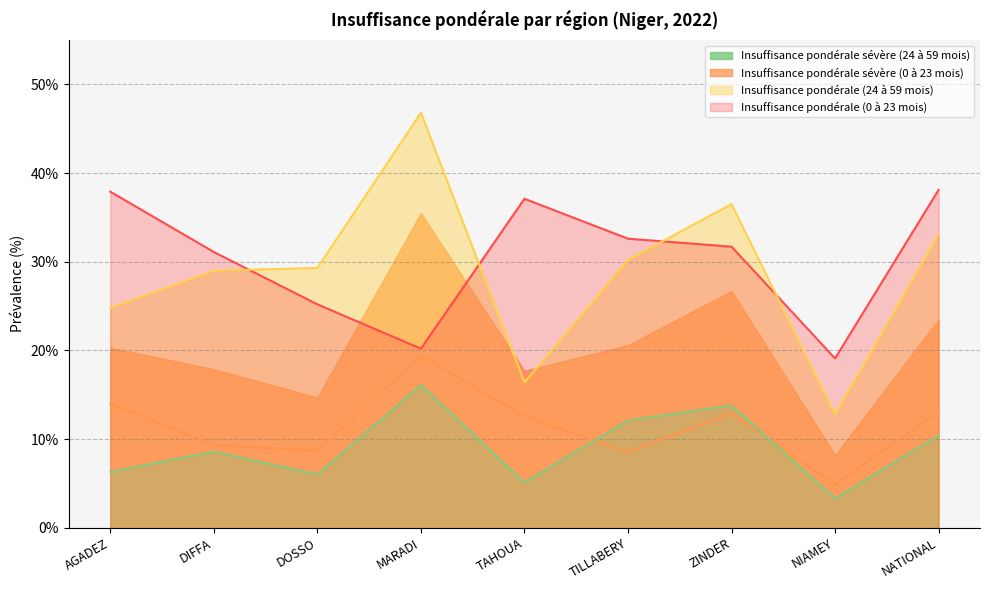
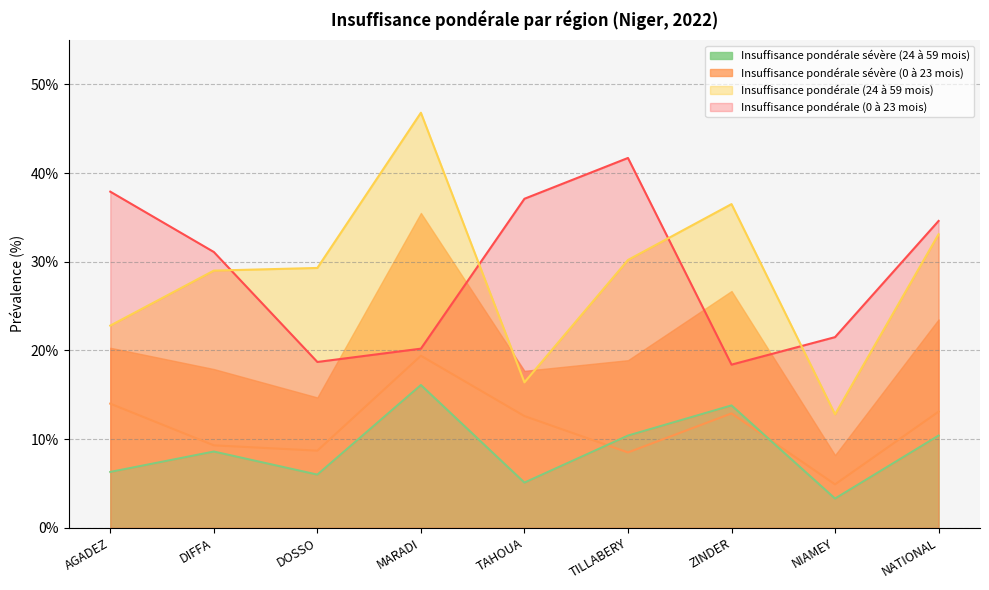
Insuffisance pondérale (24 à 59 mois), AGADEZ: 25% -> 23%
Insuffisance pondérale (0 à 23 mois), DOSSO: 25% -> 19%
Insuffisance pondérale sévère (24 à 59 mois), TILLABERY: 12% -> 10%
Insuffisance pondérale (0 à 23 mois), TILLABERY: 33% -> 42%
Insuffisance pondérale (0 à 23 mois), ZINDER: 32% -> 18%
Insuffisance pondérale (0 à 23 mois), NIAMEY: 19% -> 22%
Insuffisance pondérale (0 à 23 mois), NATIONAL: 38% -> 35%
